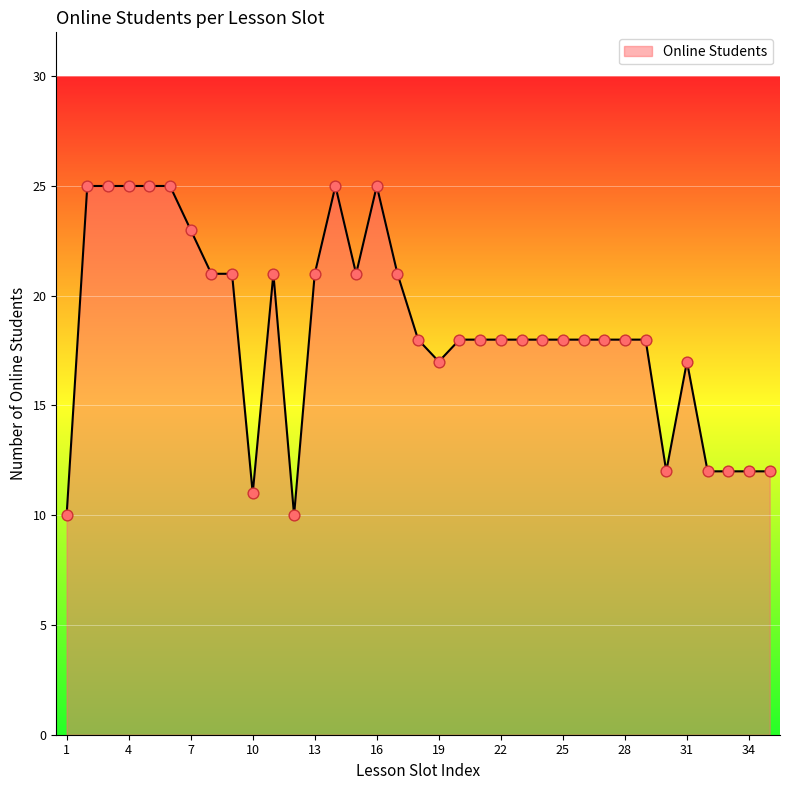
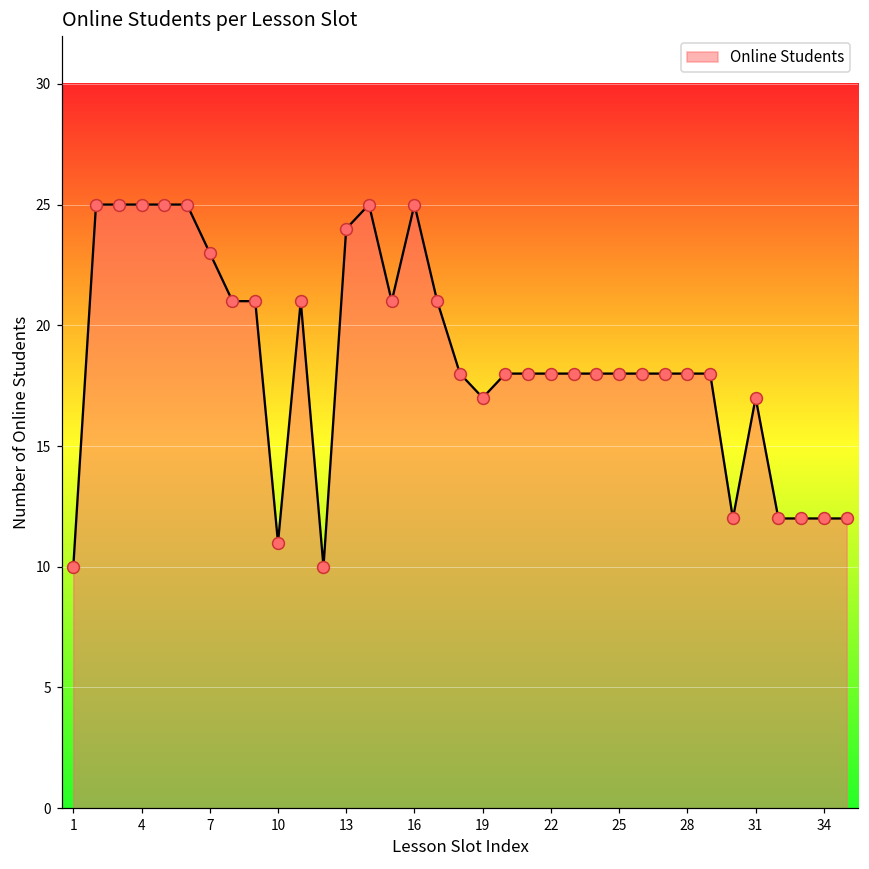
13: 21 -> 24
